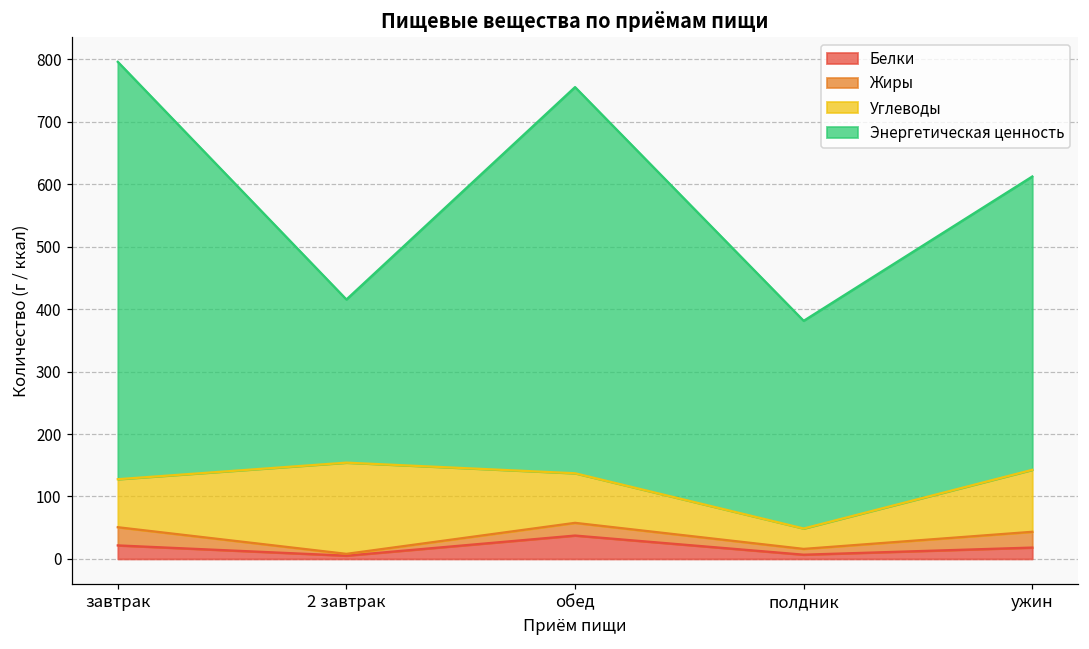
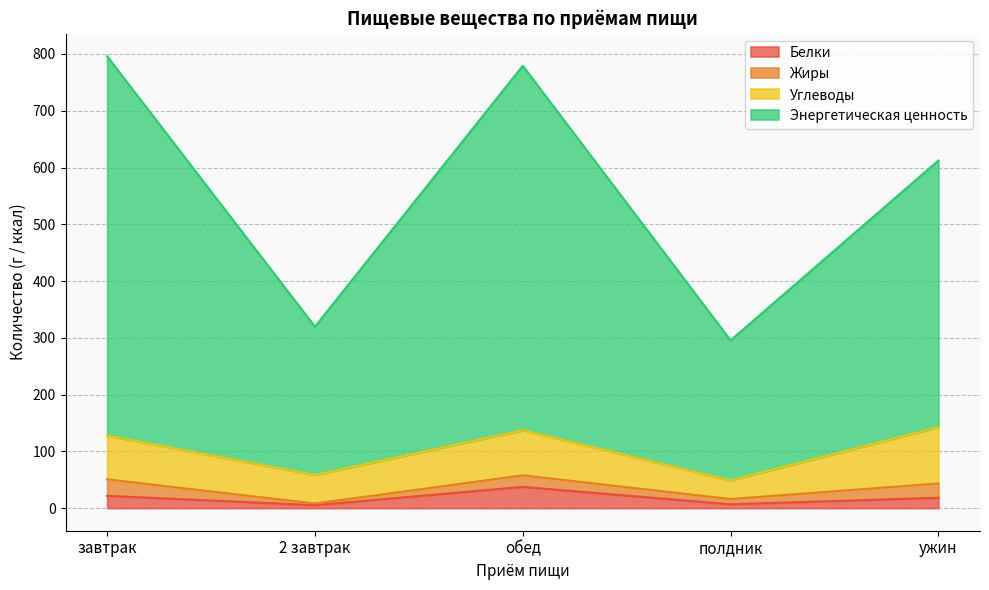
Углеводы, 2 завтрак: 150 -> 50
Энергетическая ценность, обед: 620 -> 640
Энергетическая ценность, полдник: 330 -> 250
